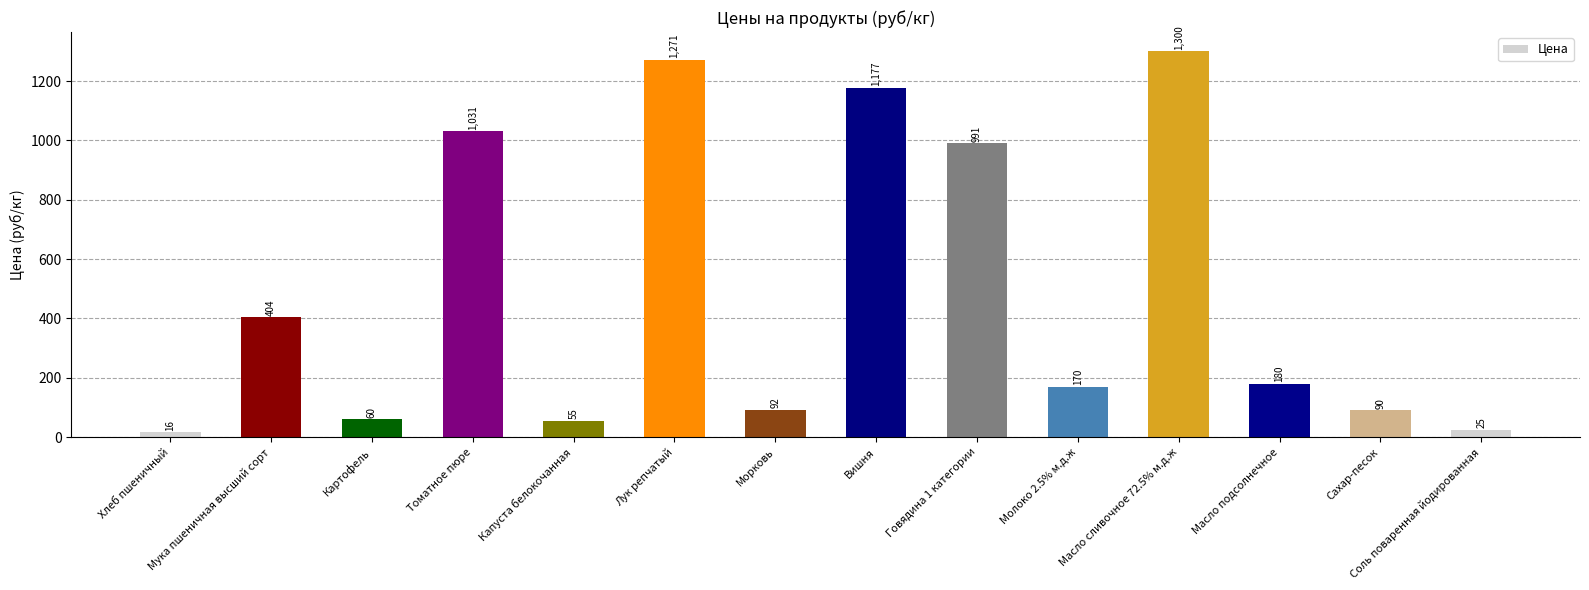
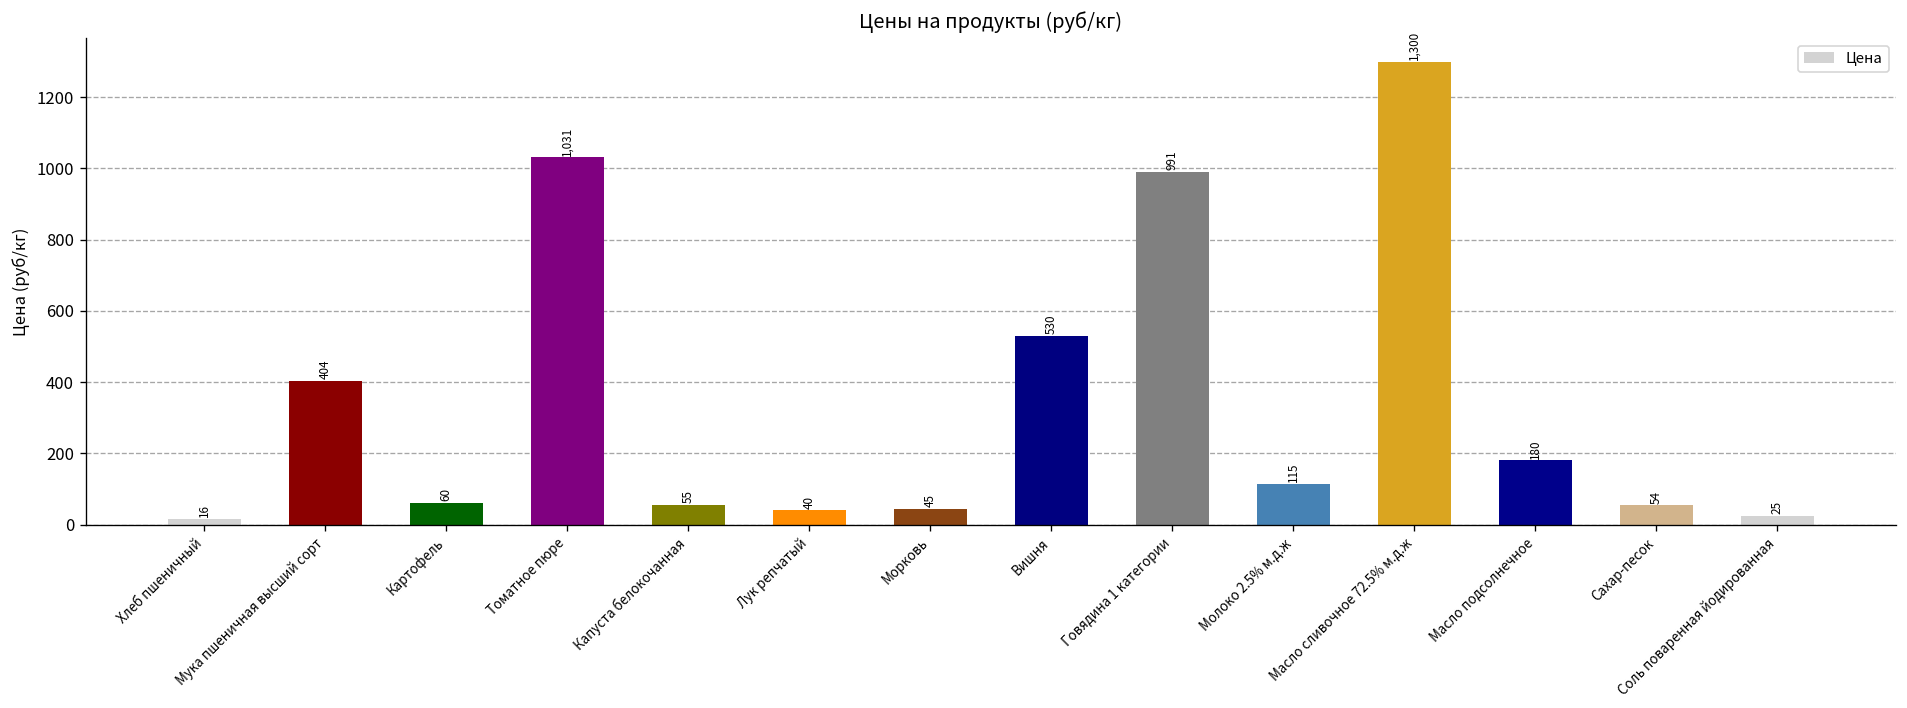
Лук репчатый: 1,271 -> 40
Морковь: 92 -> 45
Вишня: 1,177 -> 530
Молоко 2.5% м.д.ж: 170 -> 115
Сахар-песок: 90 -> 54
